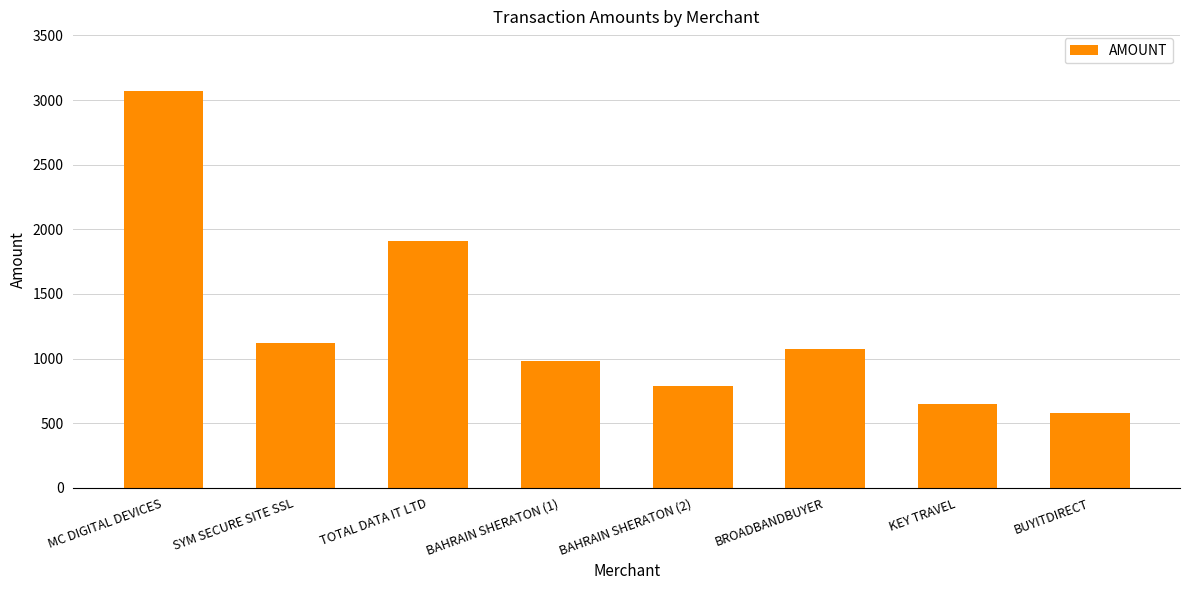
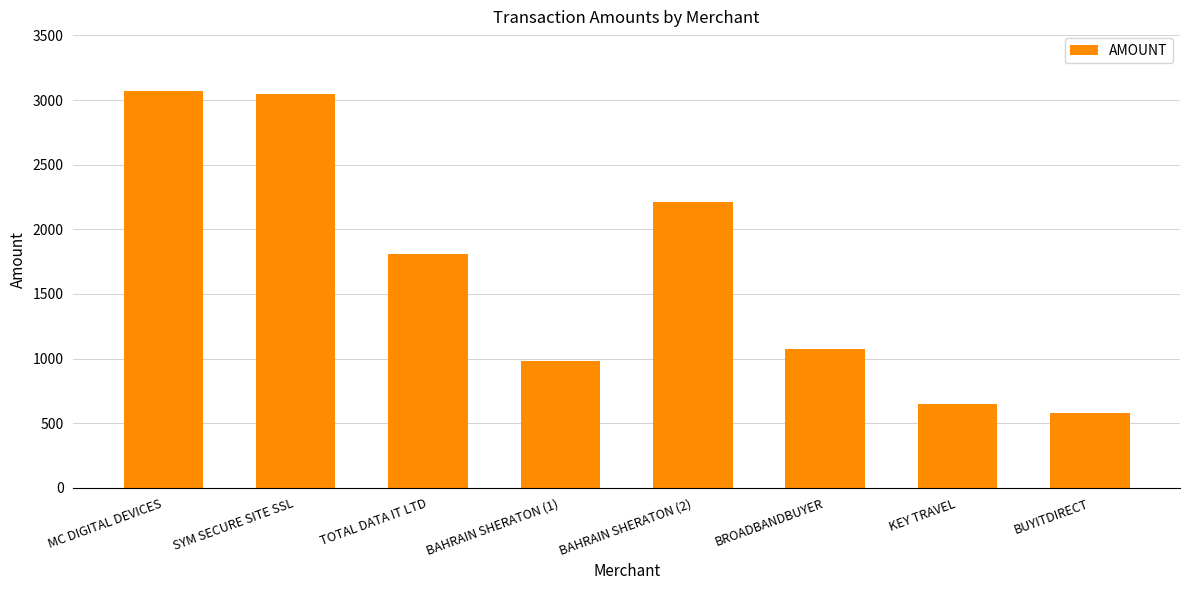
SYM SECURE SITE SSL: 1120 -> 3050
TOTAL DATA IT LTD: 1910 -> 1810
BAHRAIN SHERATON (2): 790 -> 2210
